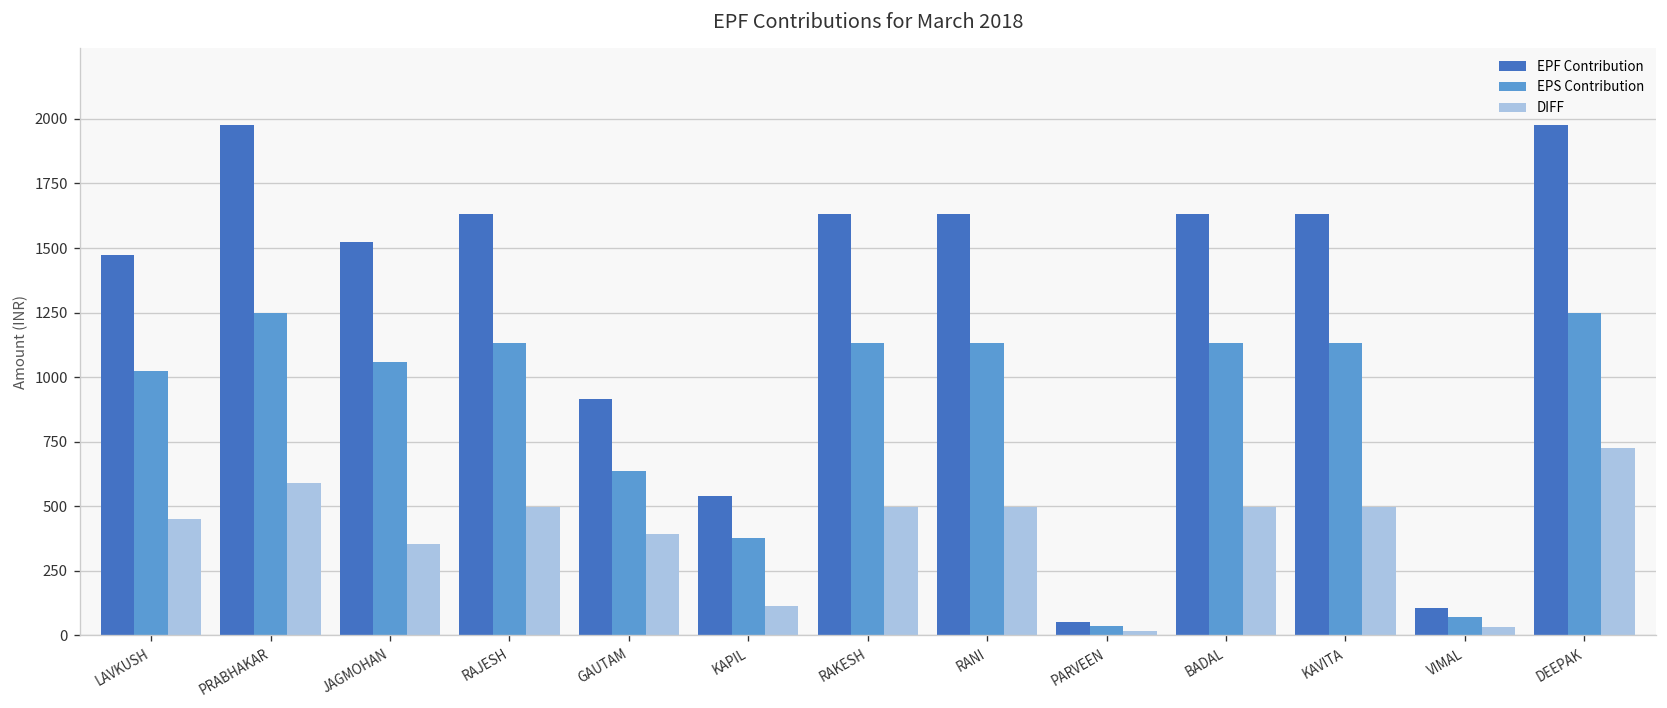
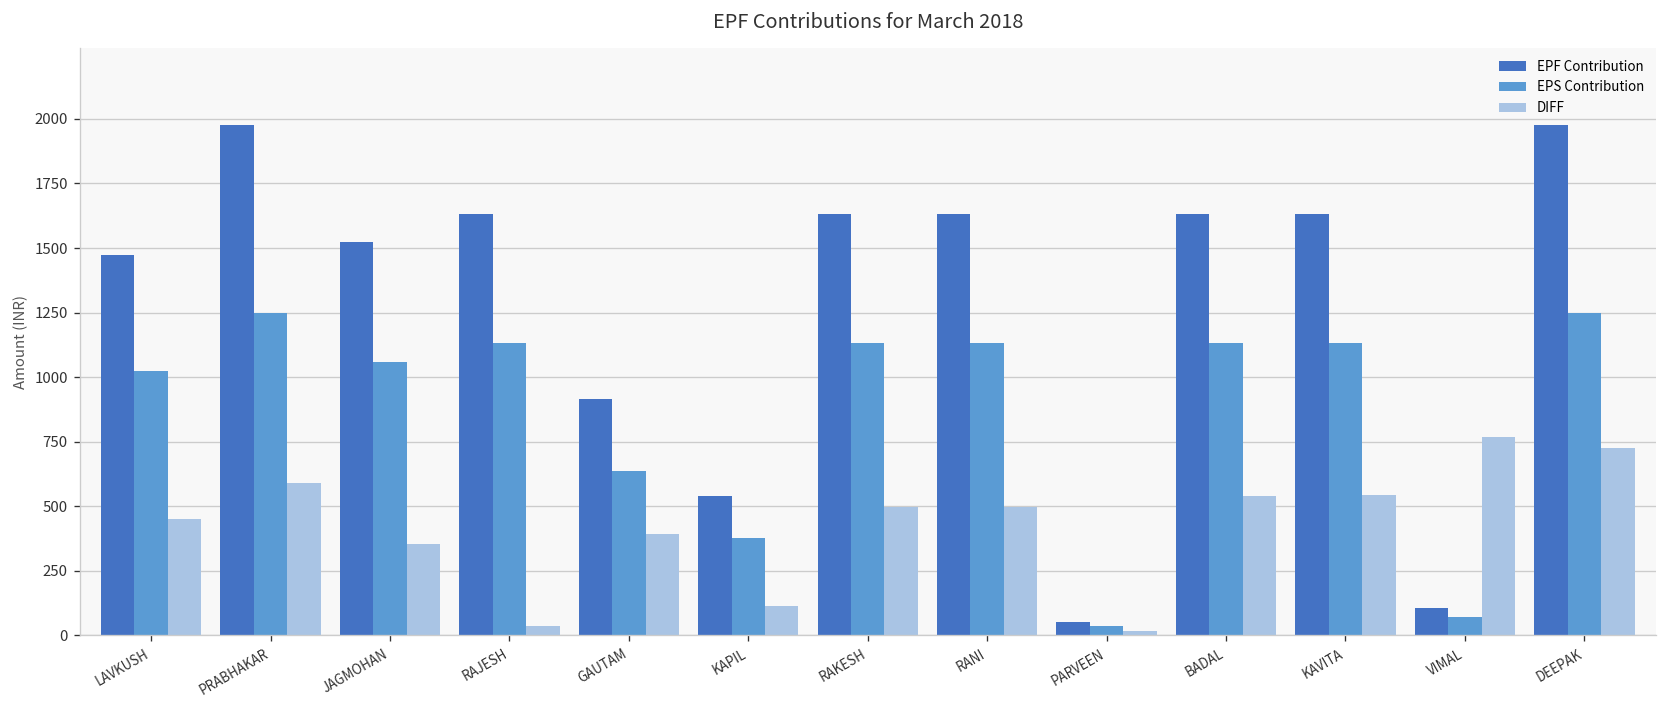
DIFF, RAJESH: 500 -> 40
DIFF, BADAL: 500 -> 540
DIFF, KAVITA: 500 -> 540
DIFF, VIMAL: 30 -> 770
